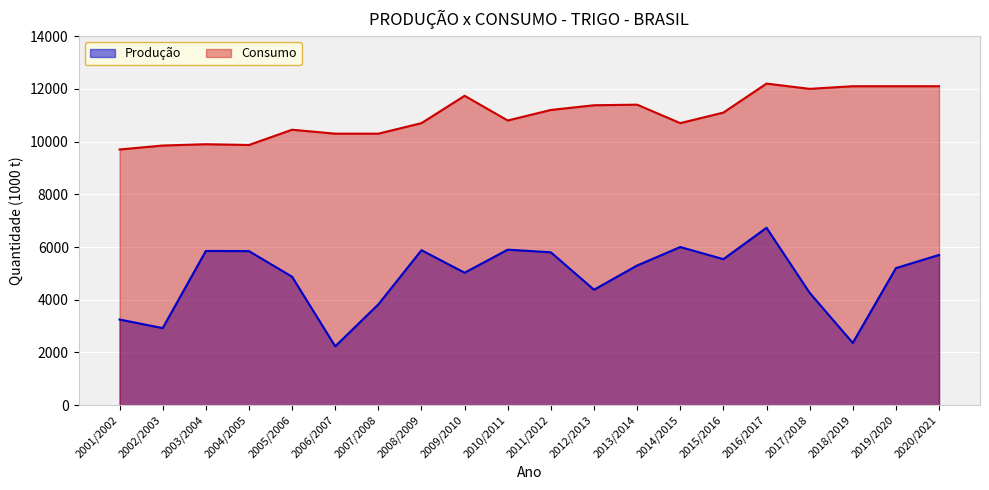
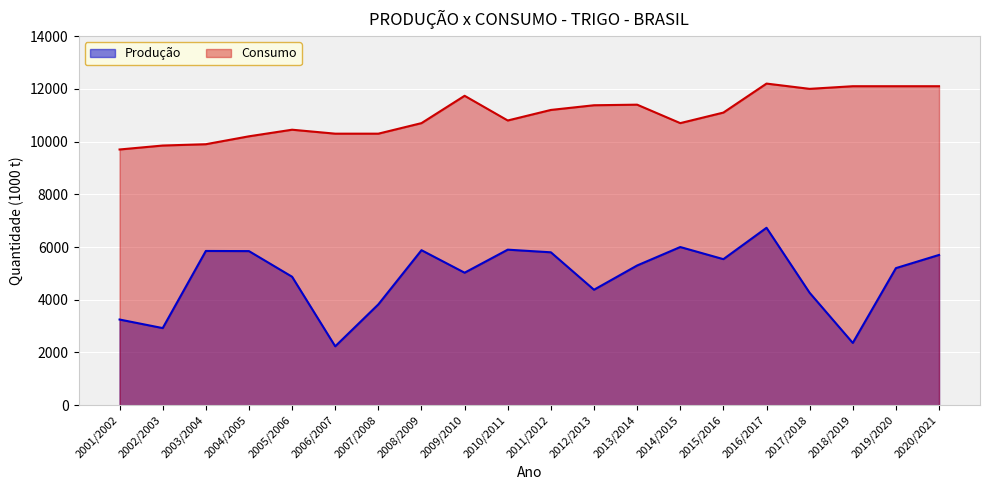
Consumo, 2004/2005: 9900 -> 10200
